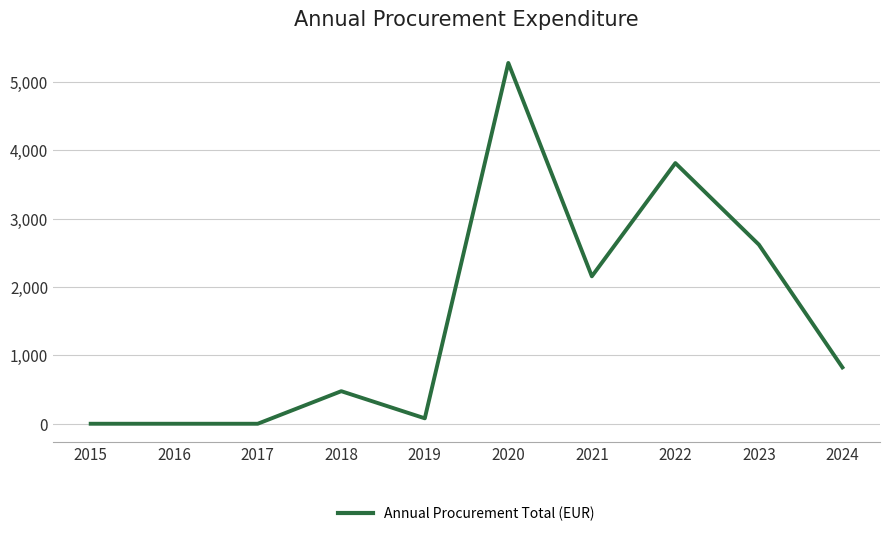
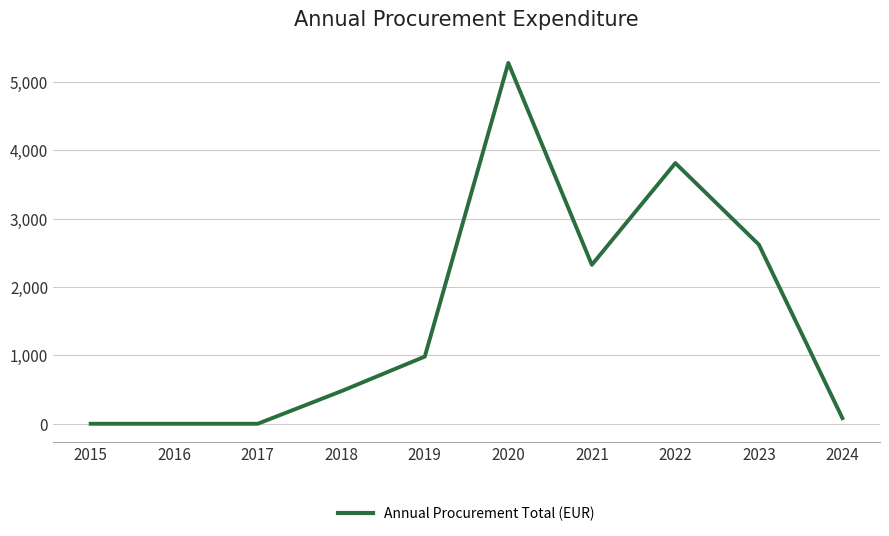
2019: 100 -> 1,000
2021: 2,200 -> 2,300
2024: 800 -> 100
